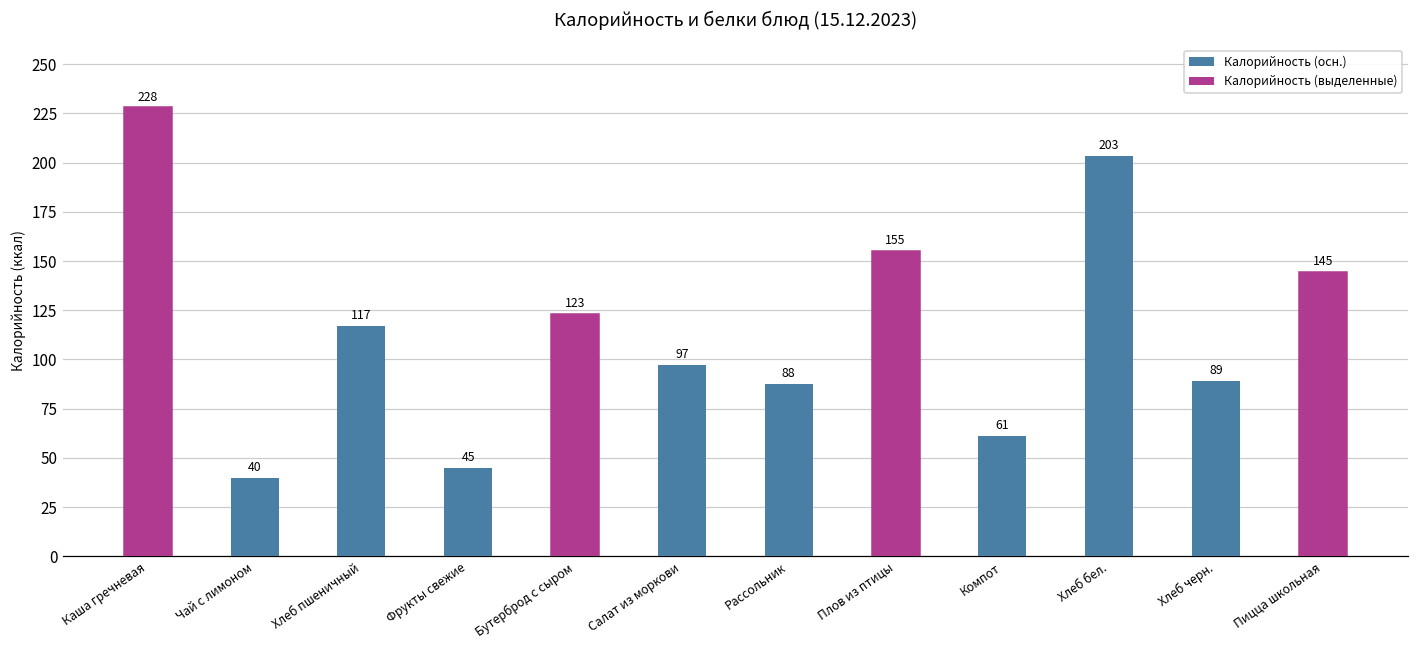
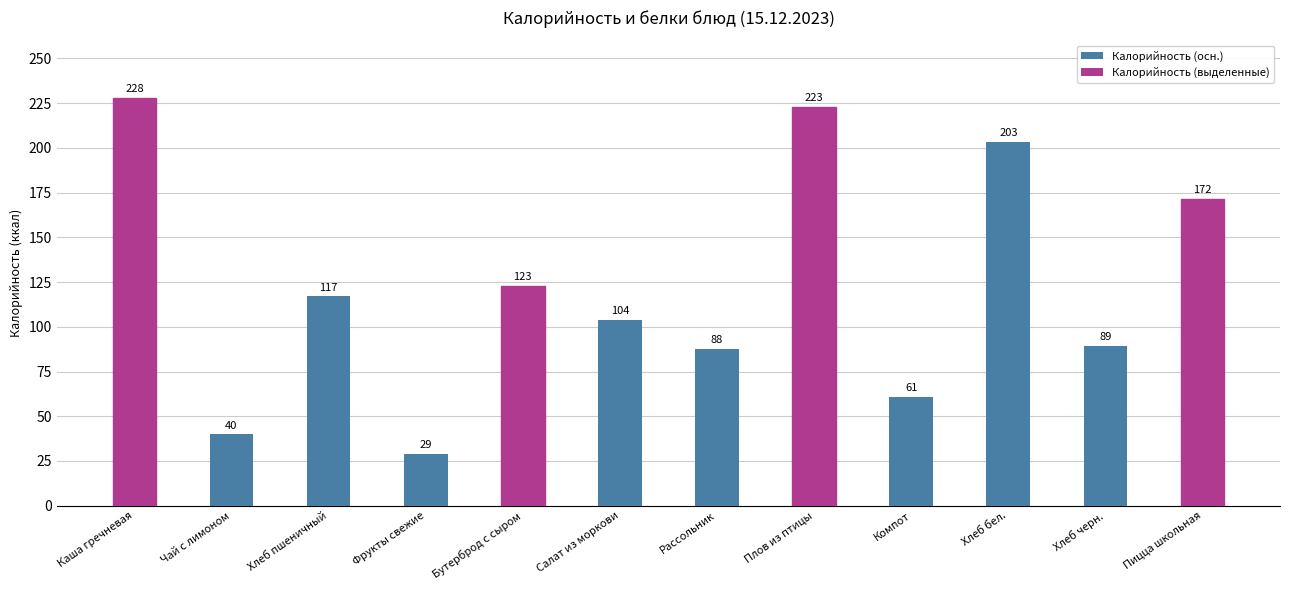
Фрукты свежие: 45 -> 29
Салат из моркови: 97 -> 104
Плов из птицы: 155 -> 223
Пицца школьная: 145 -> 172
